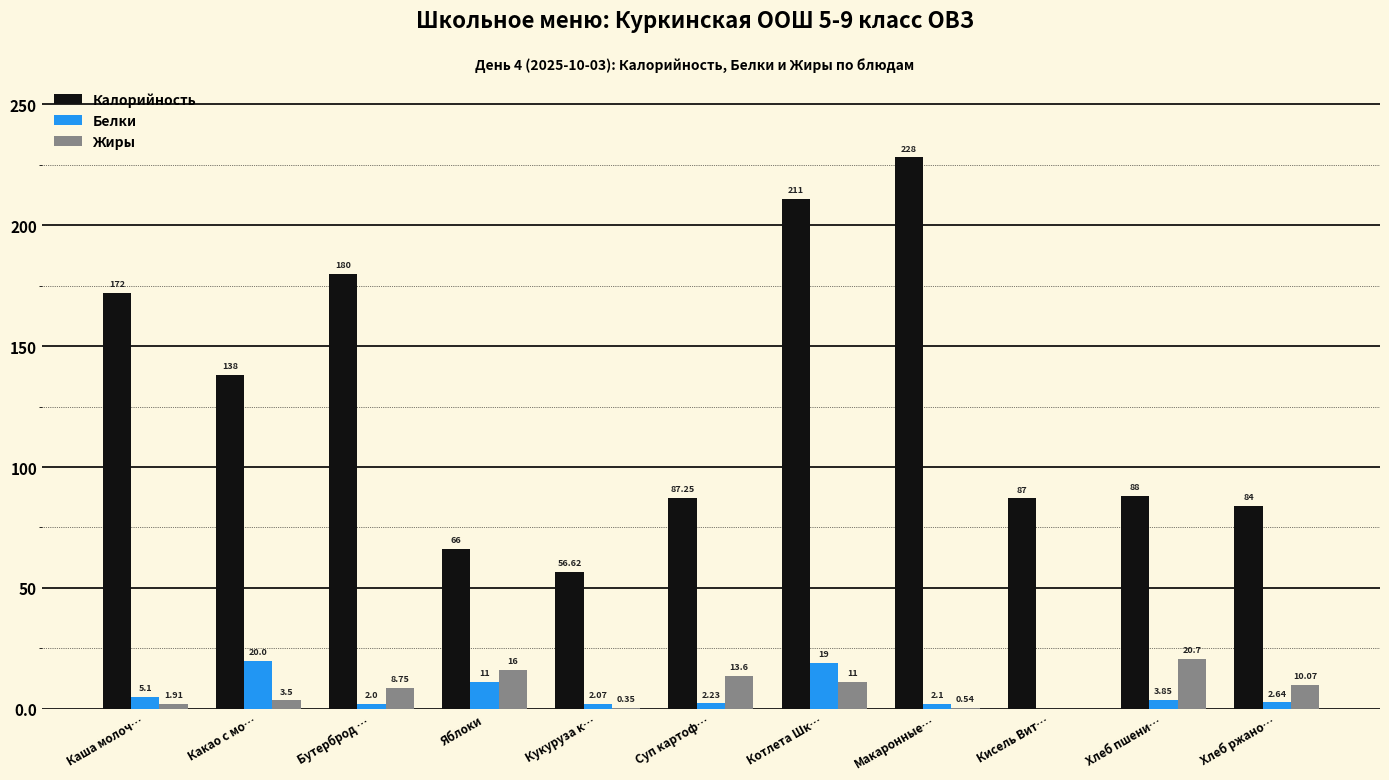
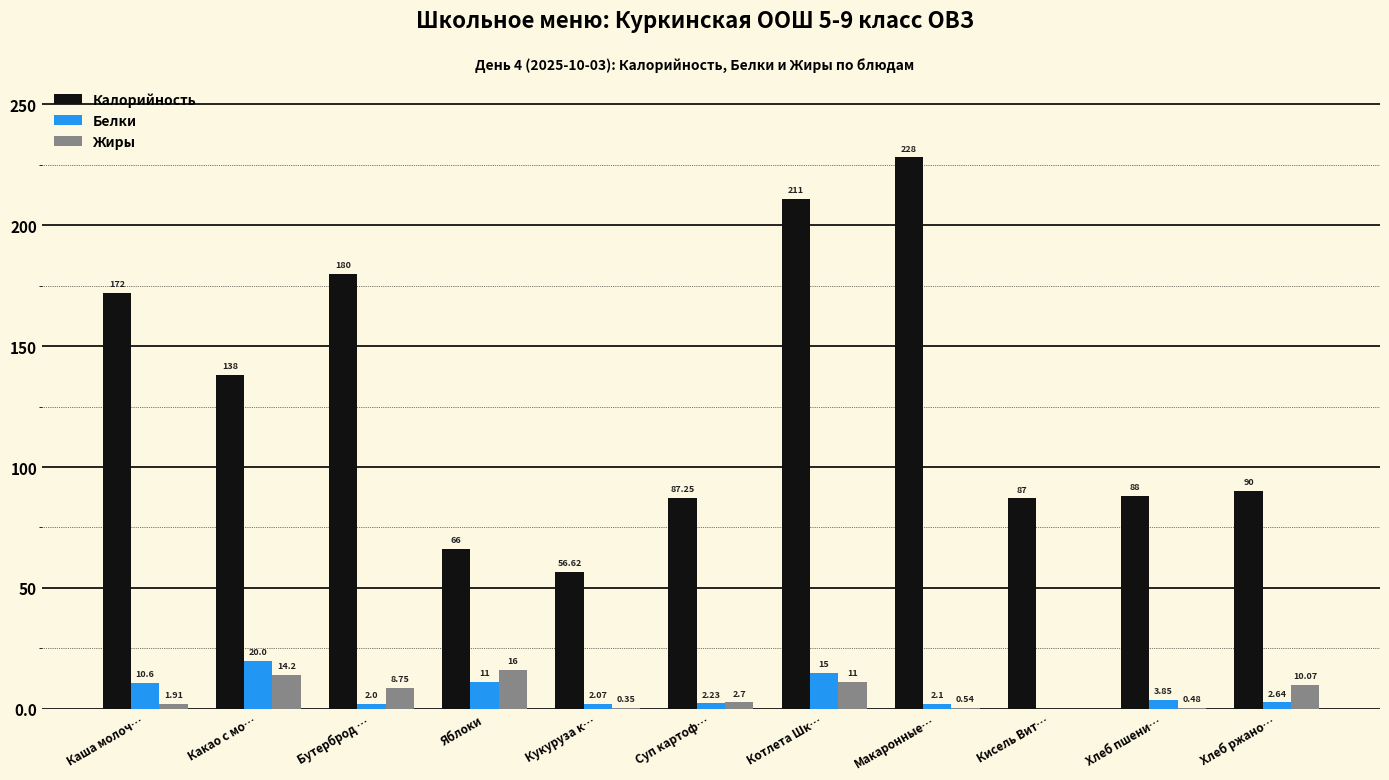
Белки, Каша молоч…: 5.1 -> 10.6
Жиры, Какао с мо…: 3.5 -> 14.2
Жиры, Суп картоф…: 13.6 -> 2.7
Белки, Котлета Шк…: 19 -> 15
Жиры, Хлеб пшени…: 20.7 -> 0.48
Калорийность, Хлеб ржано…: 84 -> 90
